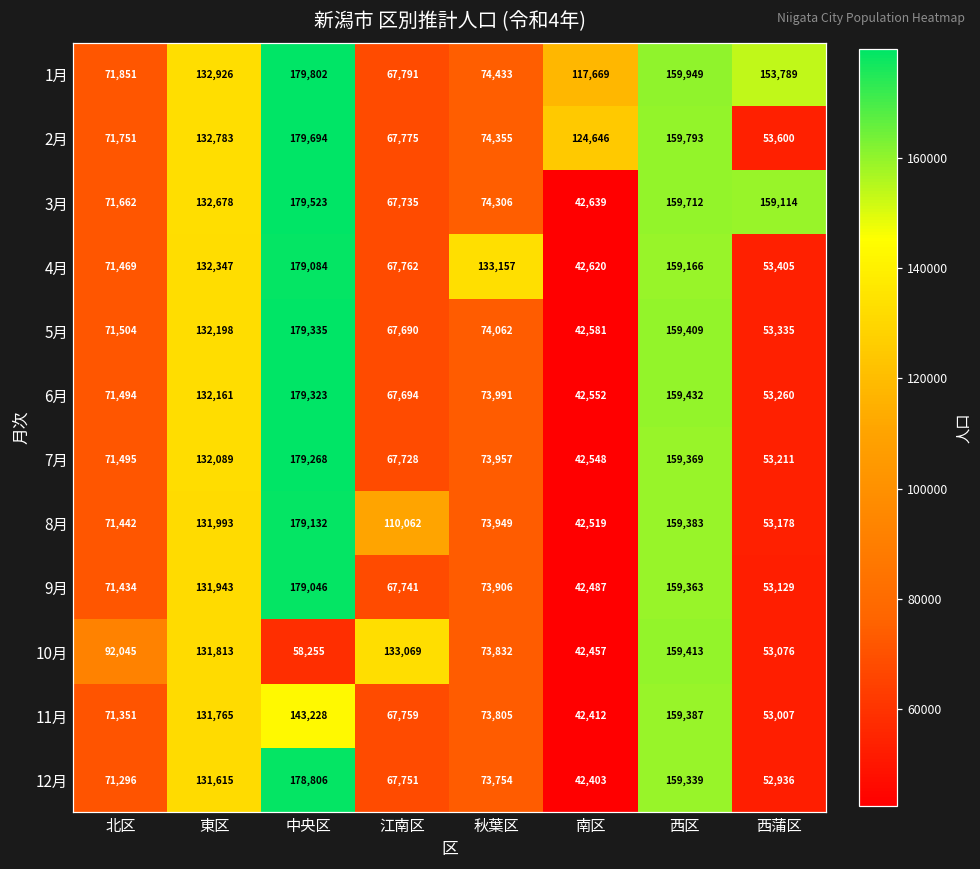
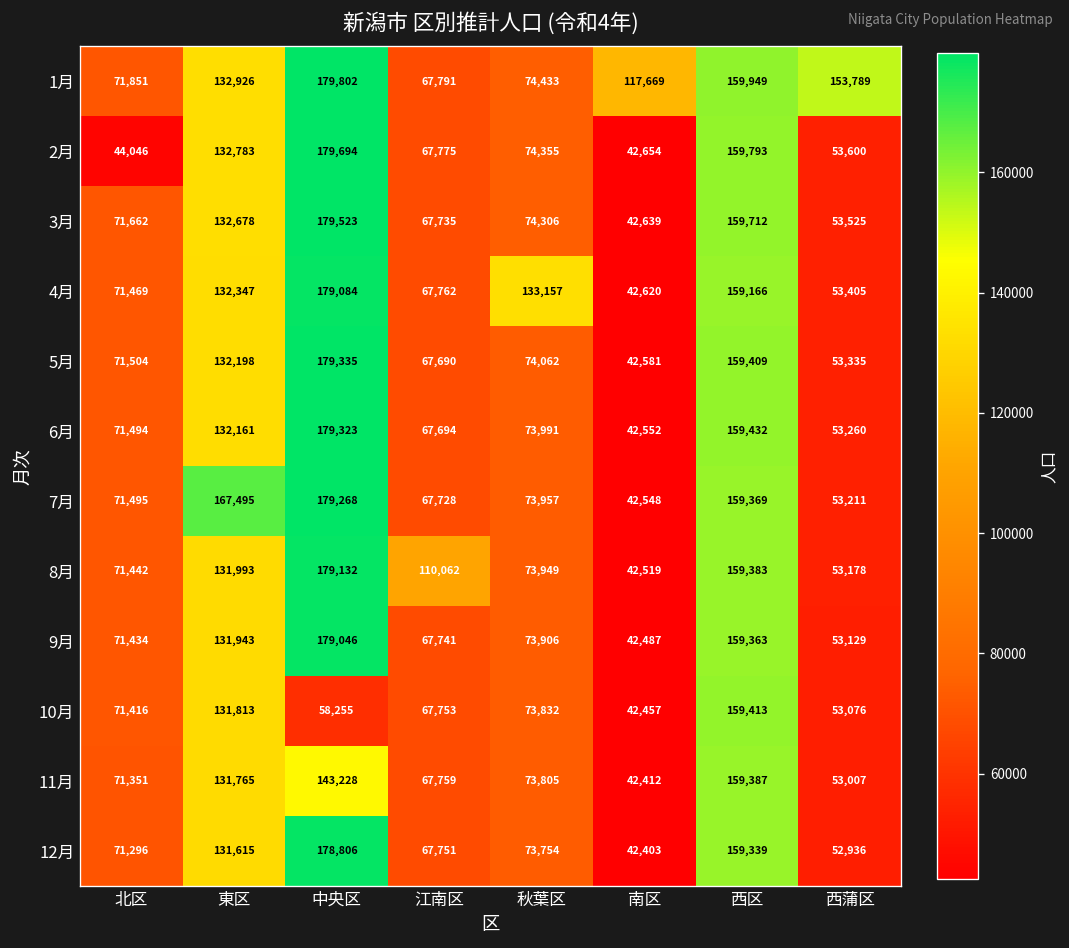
2月, 北区: 71,751 -> 44,046
2月, 南区: 124,646 -> 42,654
3月, 西蒲区: 159,114 -> 53,525
7月, 東区: 132,089 -> 167,495
10月, 北区: 92,045 -> 71,416
10月, 江南区: 133,069 -> 67,753
